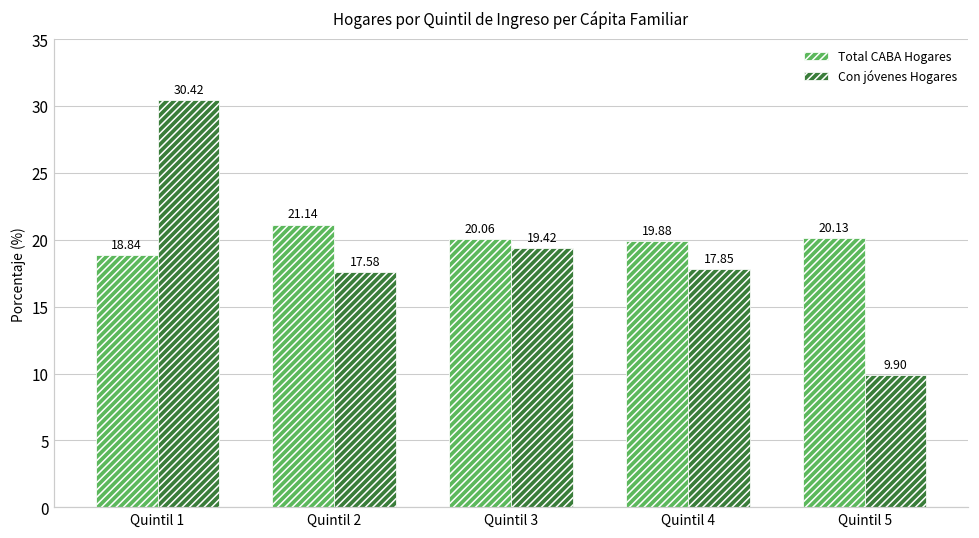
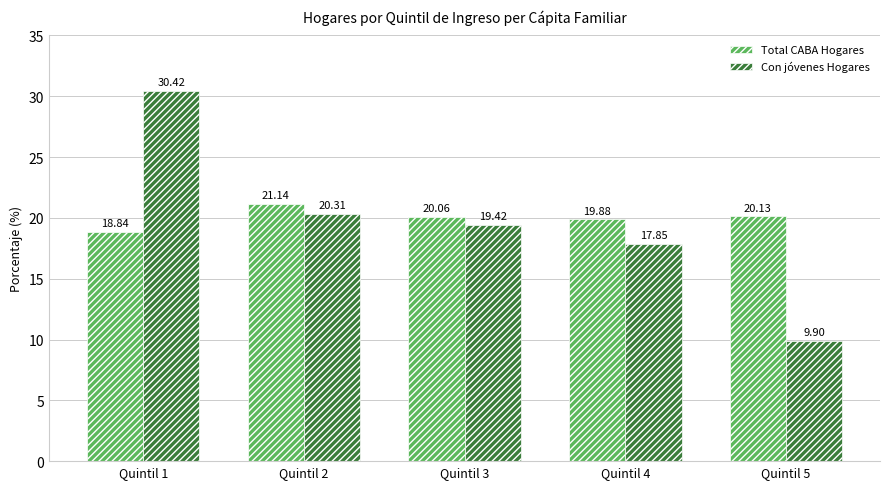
Con jóvenes Hogares, Quintil 2: 17.58 -> 20.31
